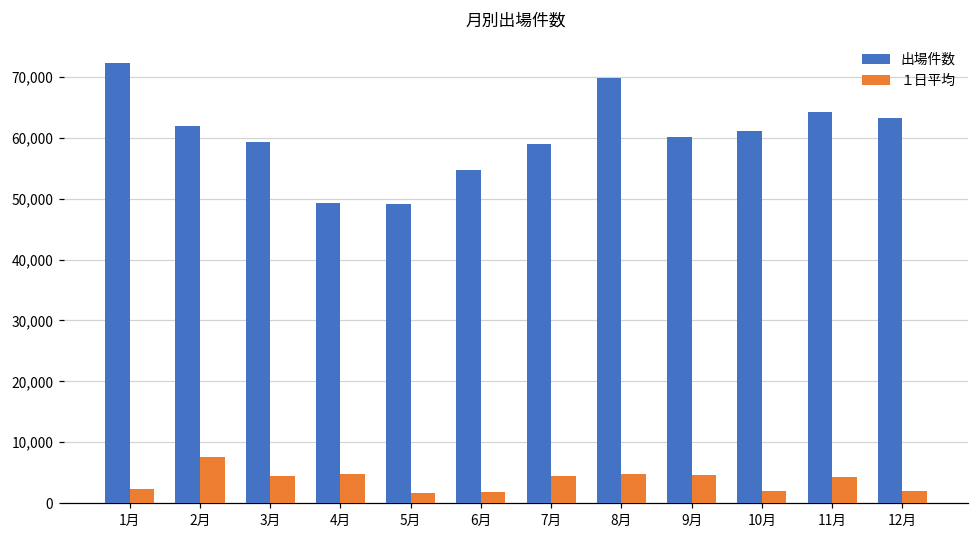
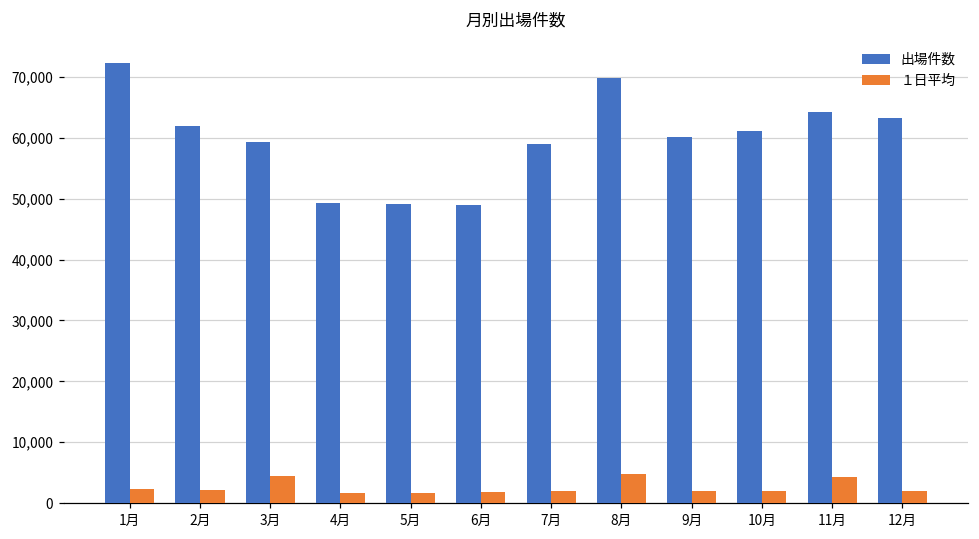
１日平均, 2月: 7,000 -> 2,000
１日平均, 4月: 5,000 -> 2,000
出場件数, 6月: 55,000 -> 49,000
１日平均, 7月: 4,000 -> 2,000
１日平均, 9月: 5,000 -> 2,000
